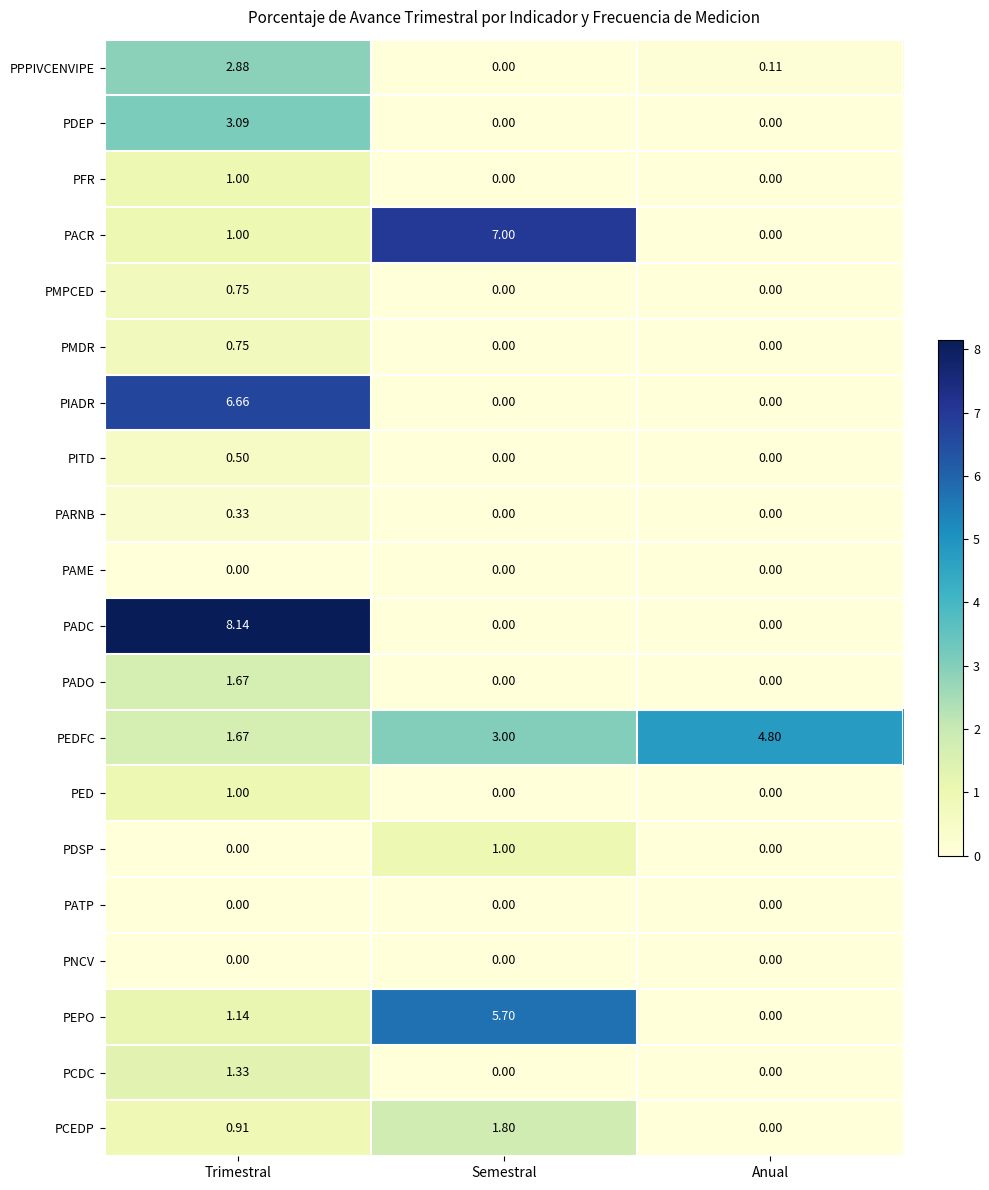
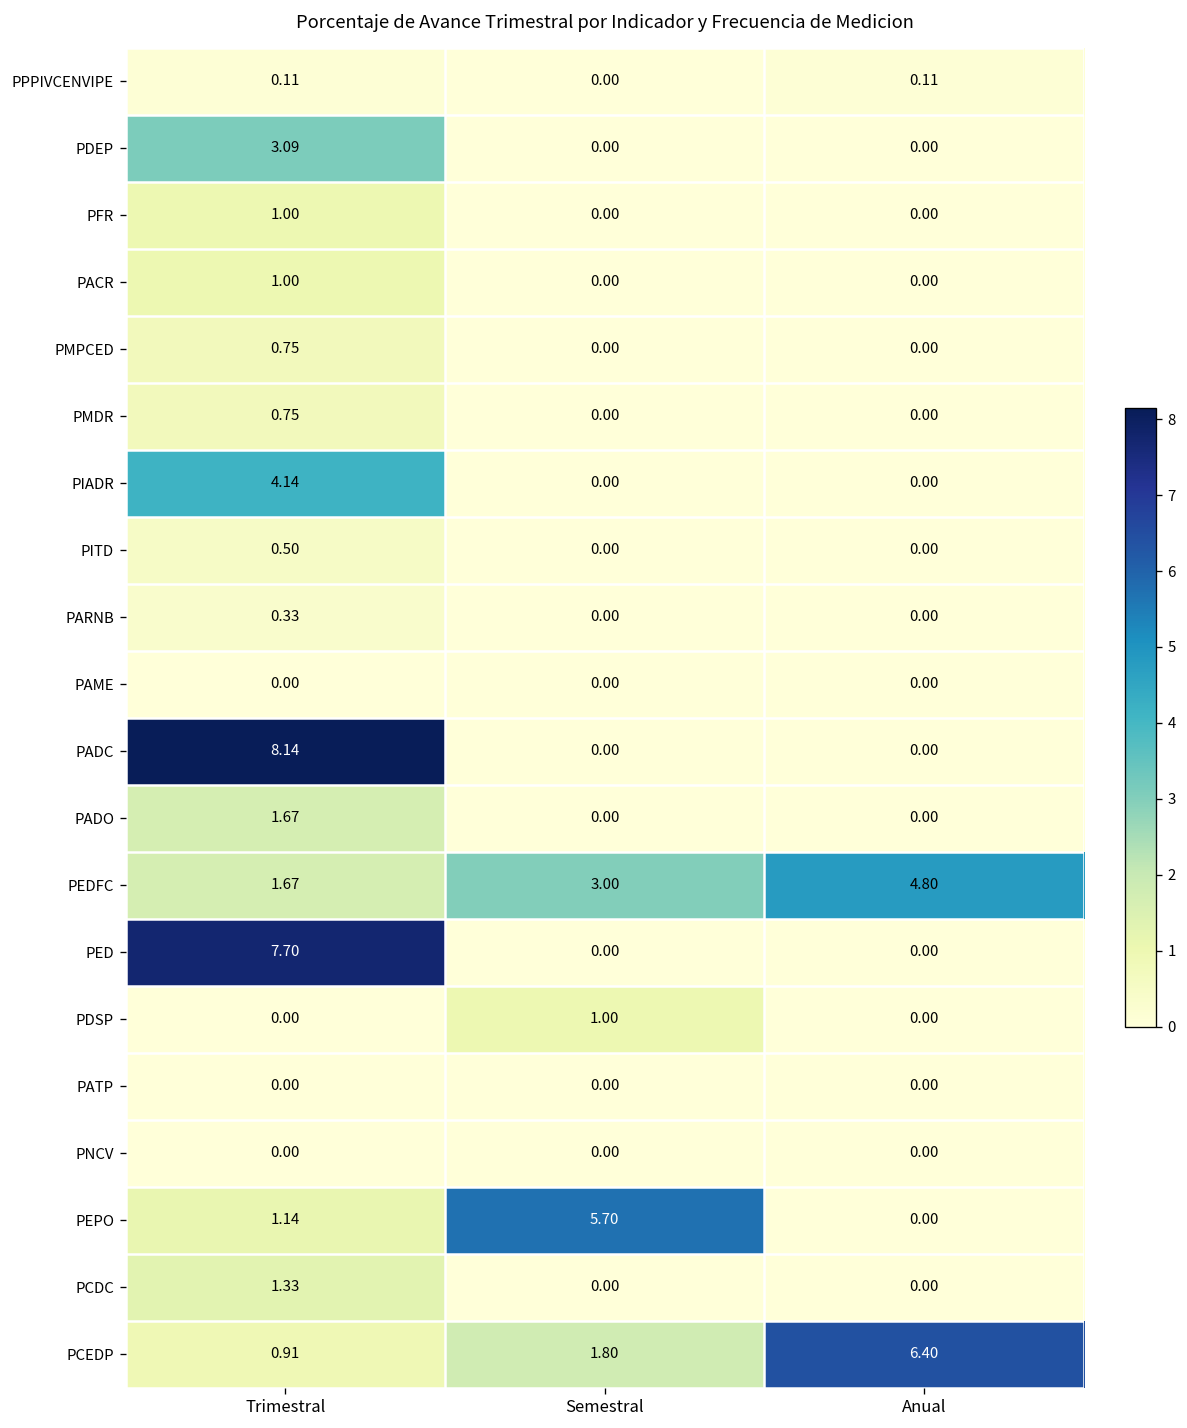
PPPIVCENVIPE, Trimestral: 2.88 -> 0.11
PACR, Semestral: 7.00 -> 0.00
PIADR, Trimestral: 6.66 -> 4.14
PED, Trimestral: 1.00 -> 7.70
PCEDP, Anual: 0.00 -> 6.40
